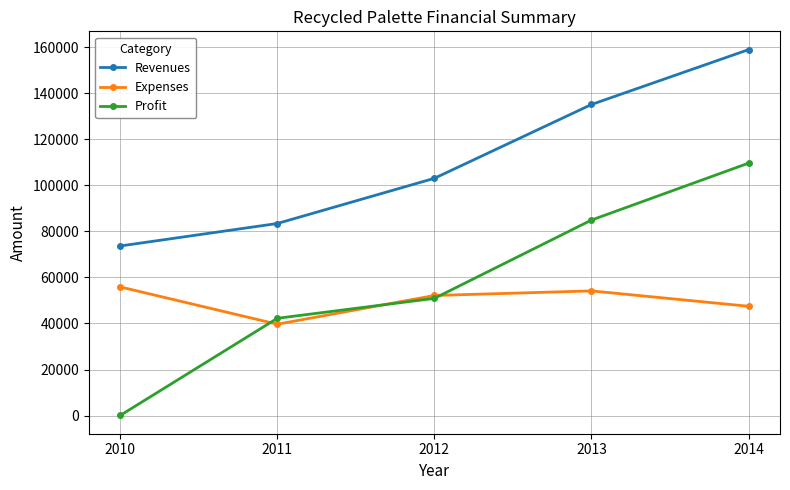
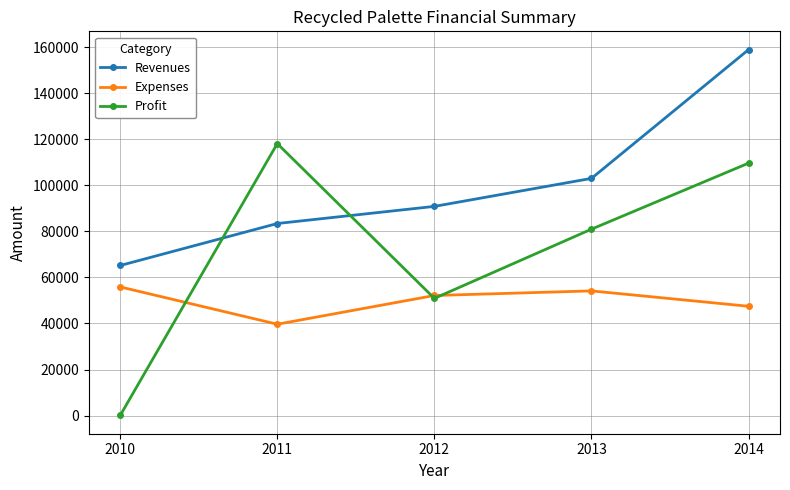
Revenues, 2010: 74000 -> 65000
Profit, 2011: 42000 -> 118000
Revenues, 2012: 103000 -> 91000
Revenues, 2013: 135000 -> 103000
Profit, 2013: 85000 -> 81000
